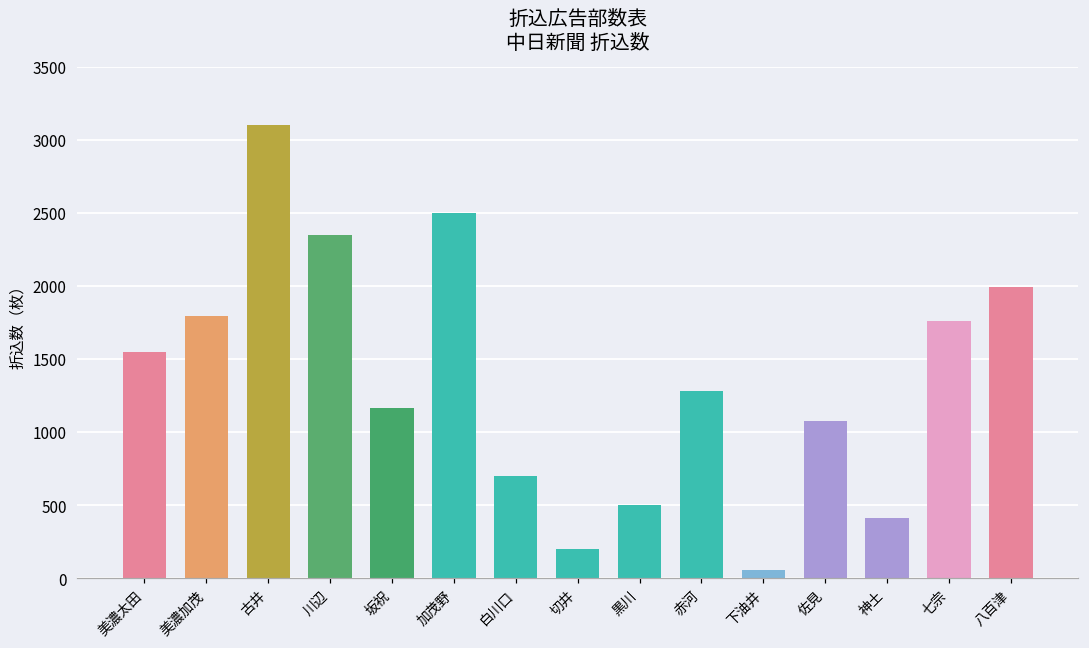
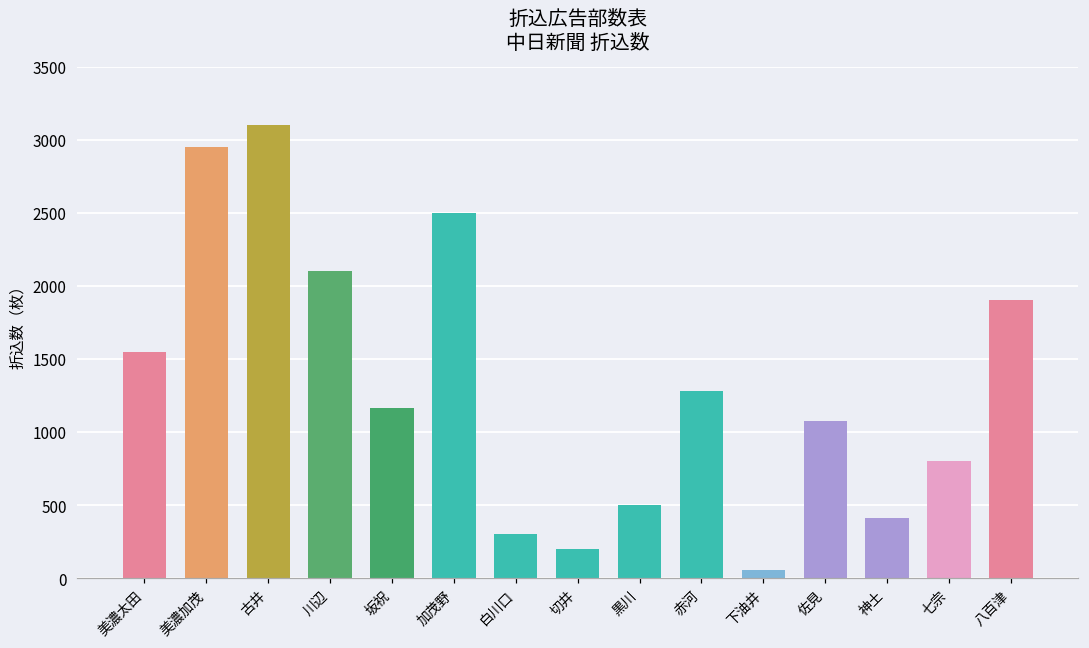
美濃加茂: 1790 -> 2950
川辺: 2350 -> 2100
白川口: 700 -> 300
七宗: 1760 -> 800
八百津: 1990 -> 1900
